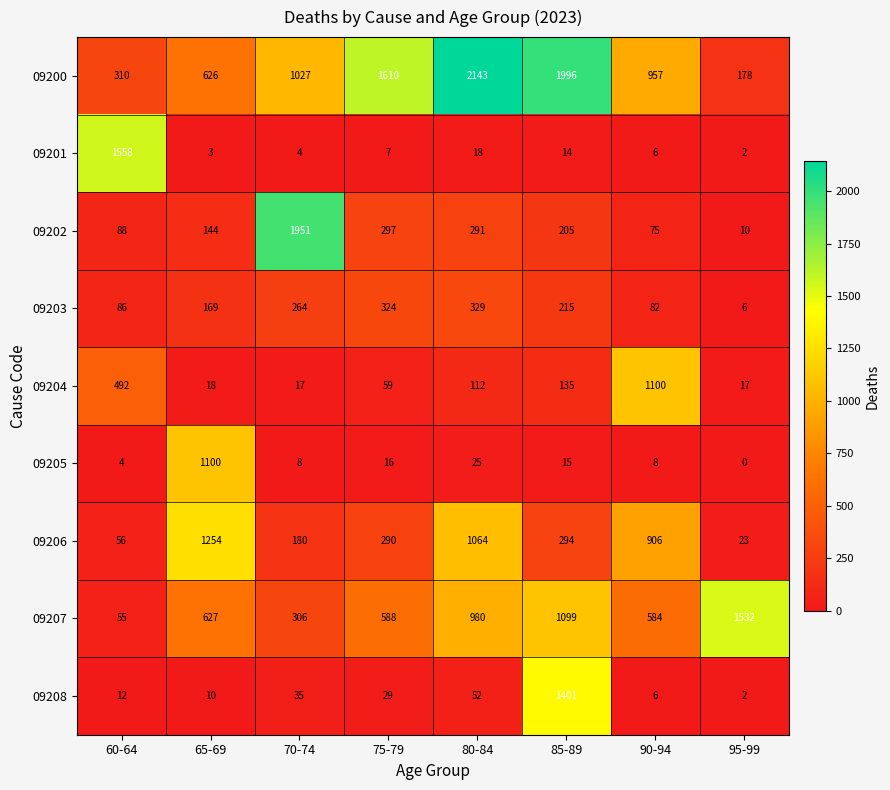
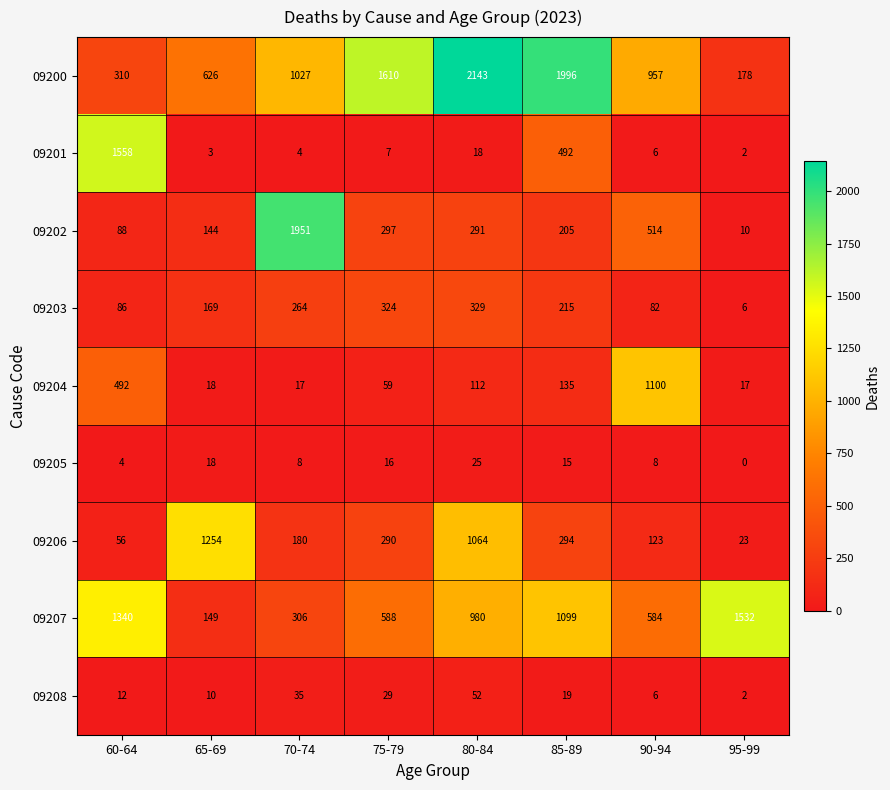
09201, 85-89: 14 -> 492
09202, 90-94: 75 -> 514
09205, 65-69: 1100 -> 18
09206, 90-94: 906 -> 123
09207, 60-64: 55 -> 1340
09207, 65-69: 627 -> 149
09208, 85-89: 1401 -> 19
